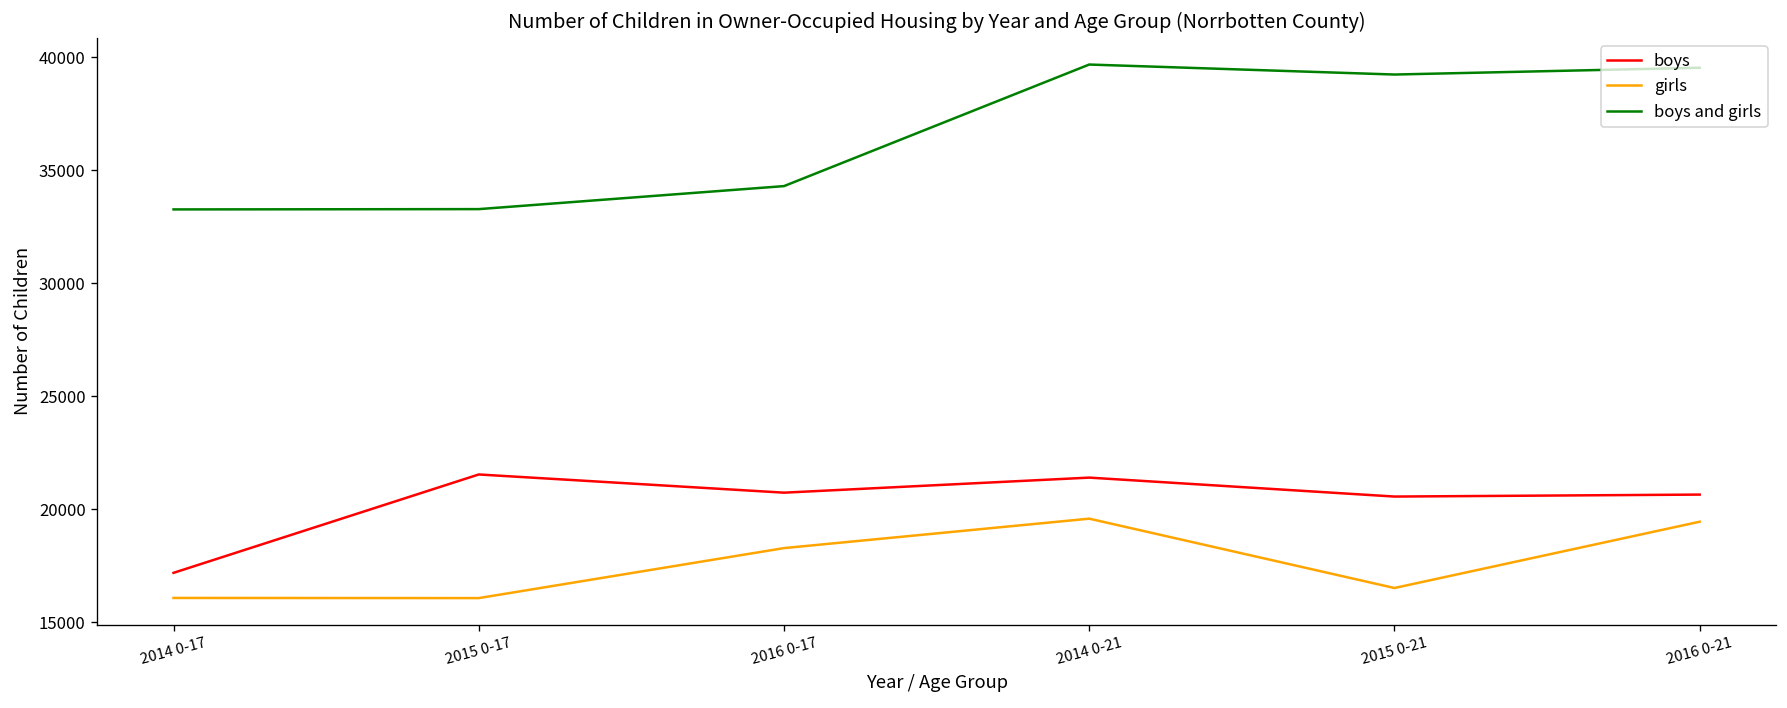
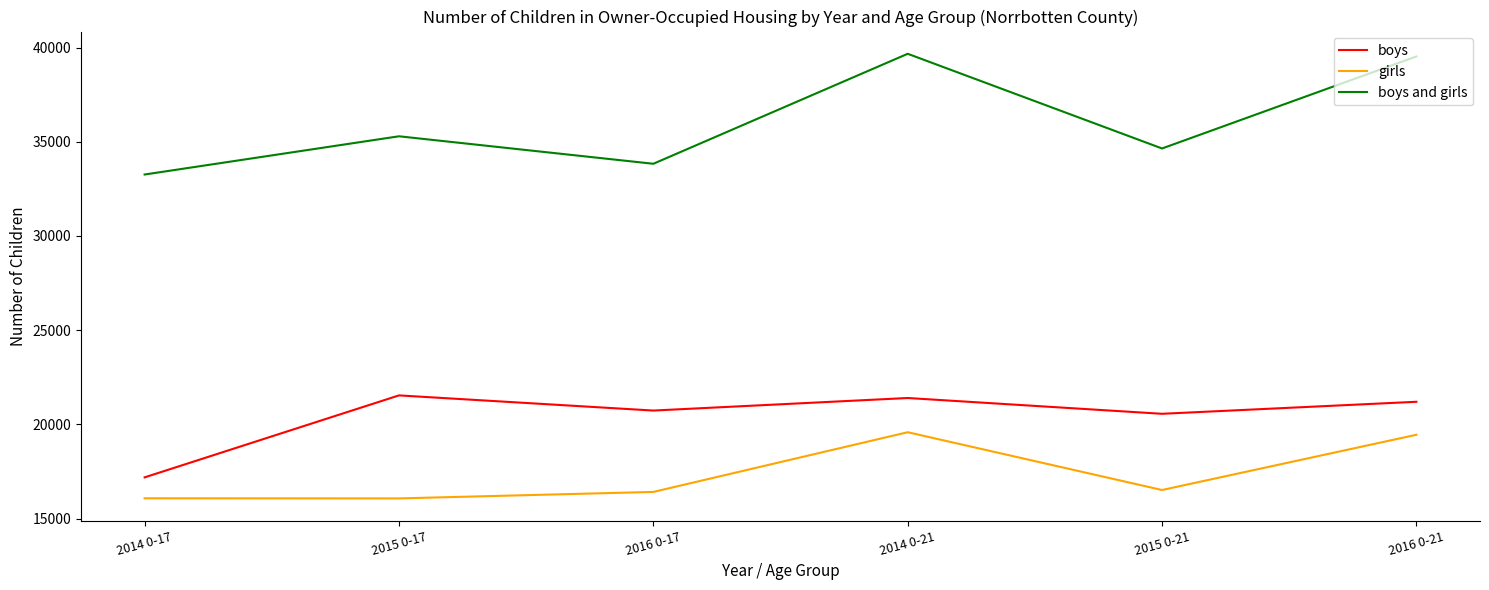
boys and girls, 2015 0-17: 33300 -> 35300
girls, 2016 0-17: 18300 -> 16400
boys and girls, 2016 0-17: 34300 -> 33800
boys and girls, 2015 0-21: 39200 -> 34600
boys, 2016 0-21: 20600 -> 21200
